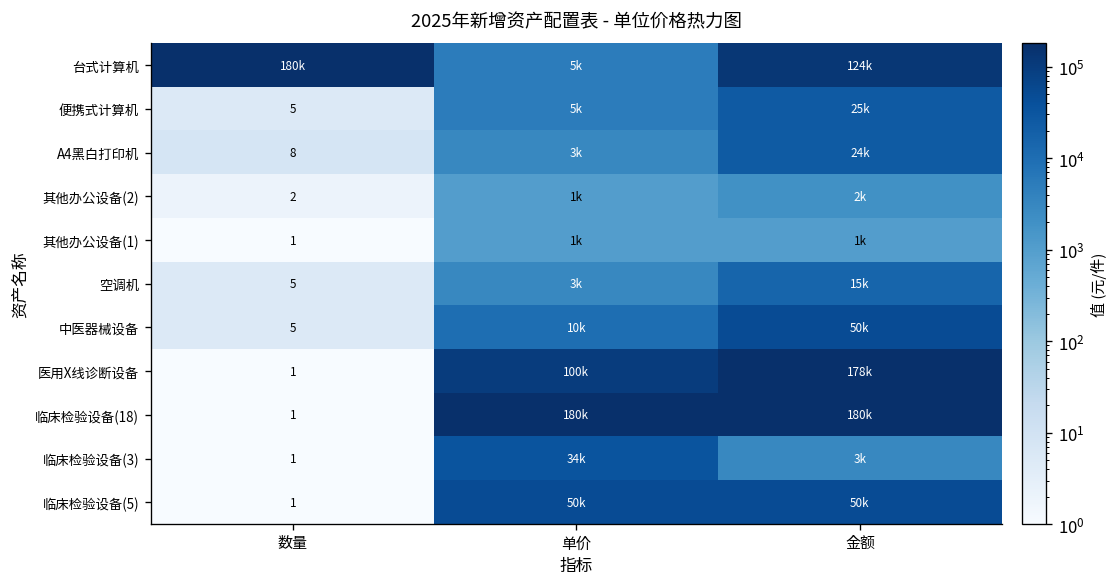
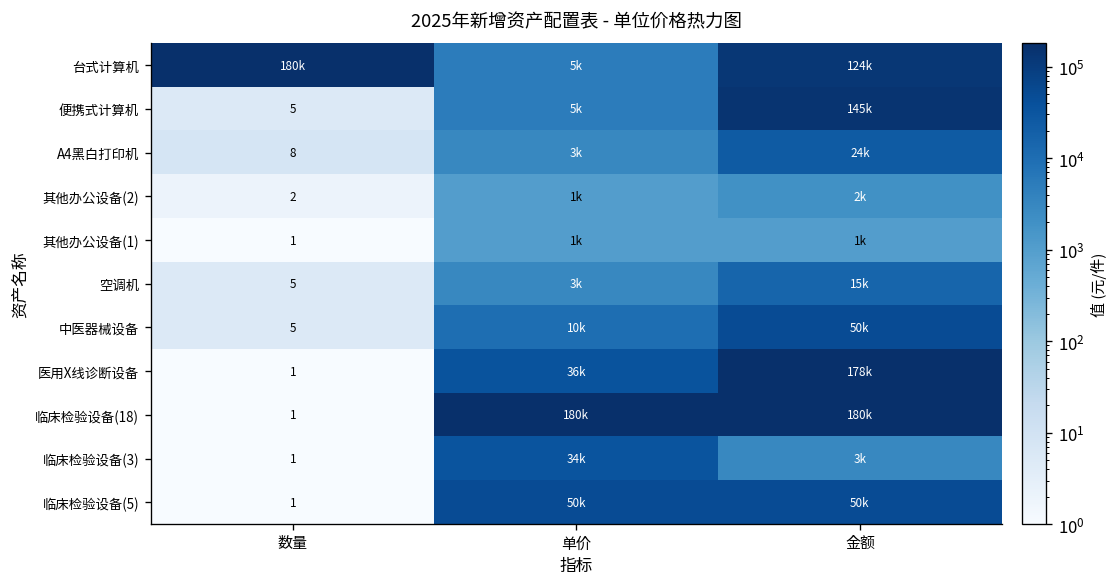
便携式计算机, 金额: 25k -> 145k
医用X线诊断设备, 单价: 100k -> 36k
